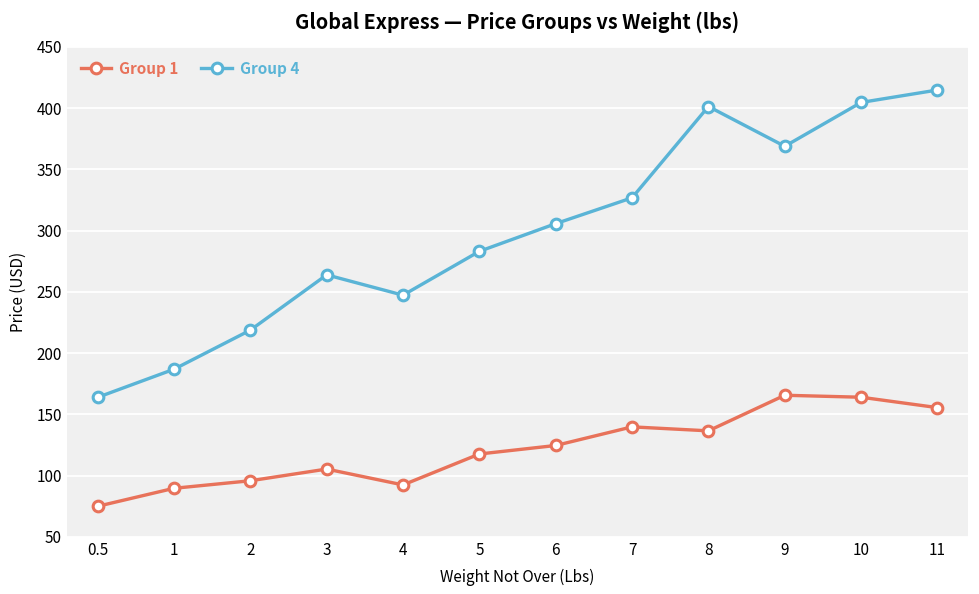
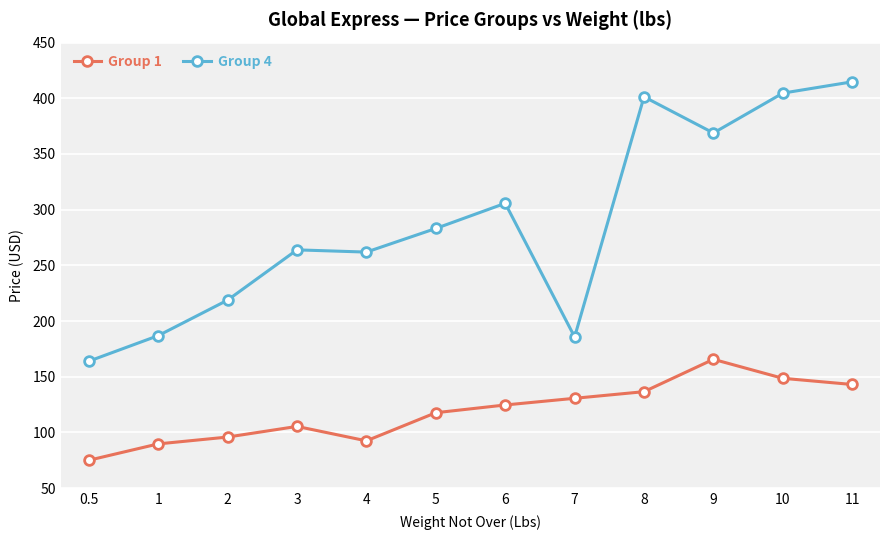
Group 4, 4: 247 -> 262
Group 1, 7: 140 -> 131
Group 4, 7: 327 -> 186
Group 1, 10: 164 -> 149
Group 1, 11: 156 -> 143
